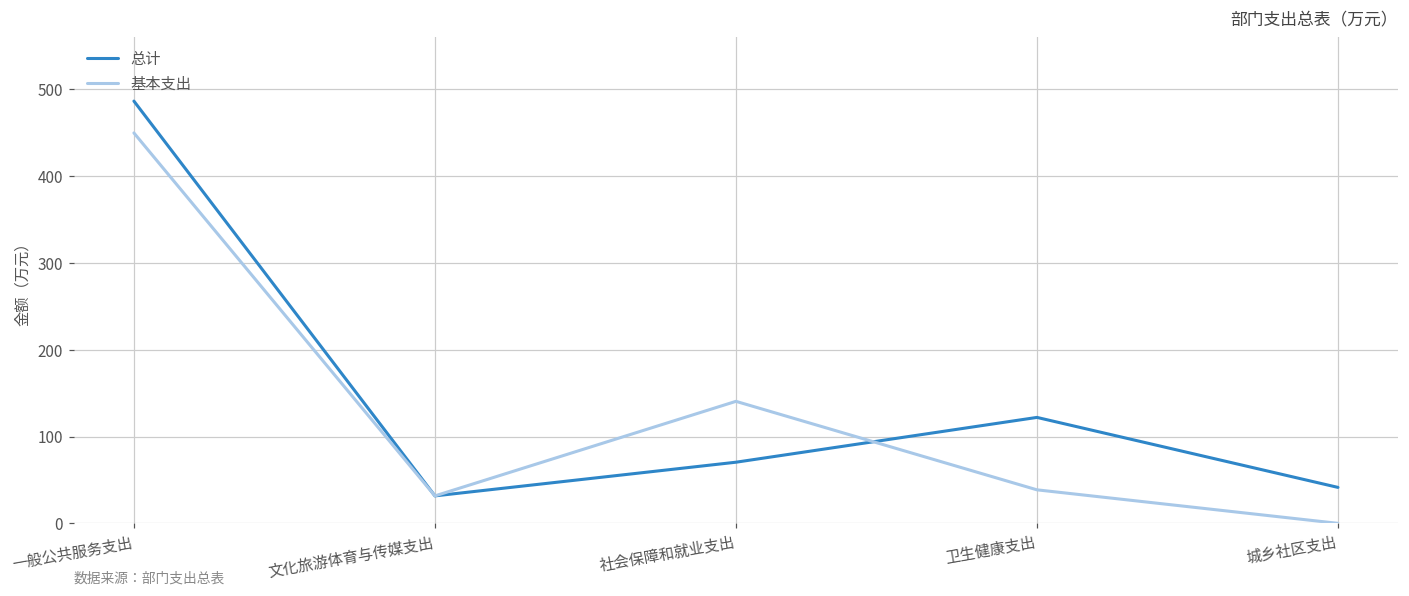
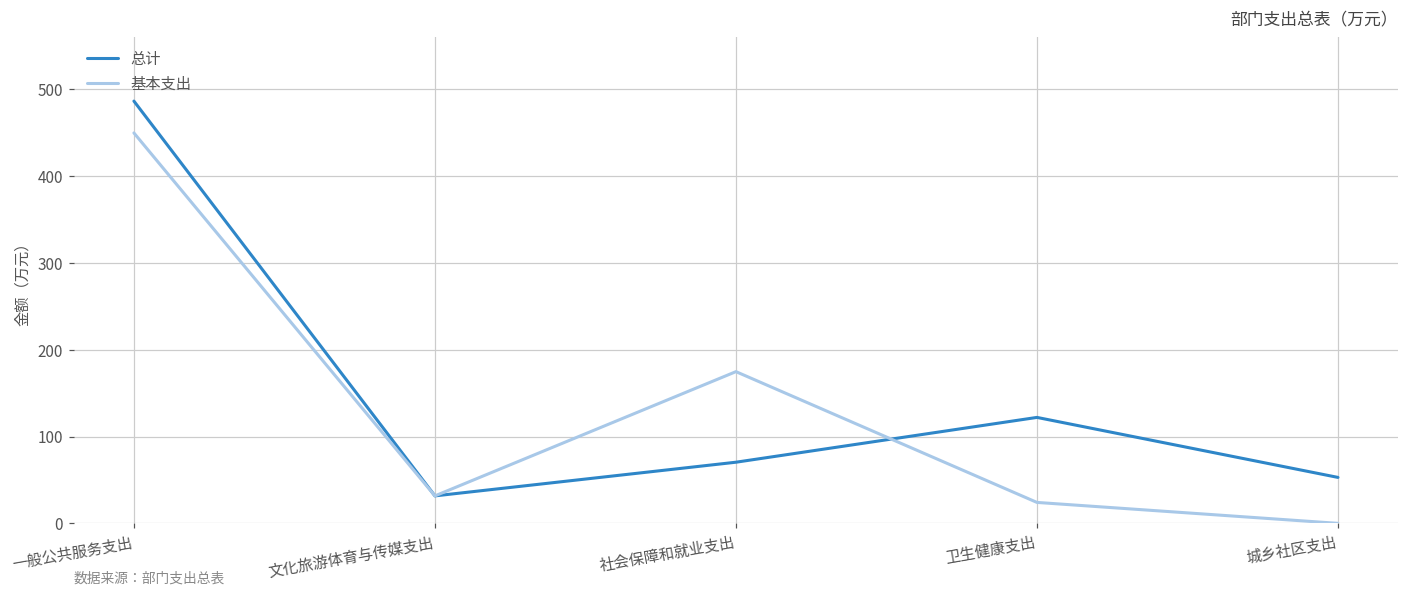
基本支出, 社会保障和就业支出: 140 -> 170
基本支出, 卫生健康支出: 40 -> 20
总计, 城乡社区支出: 40 -> 50
